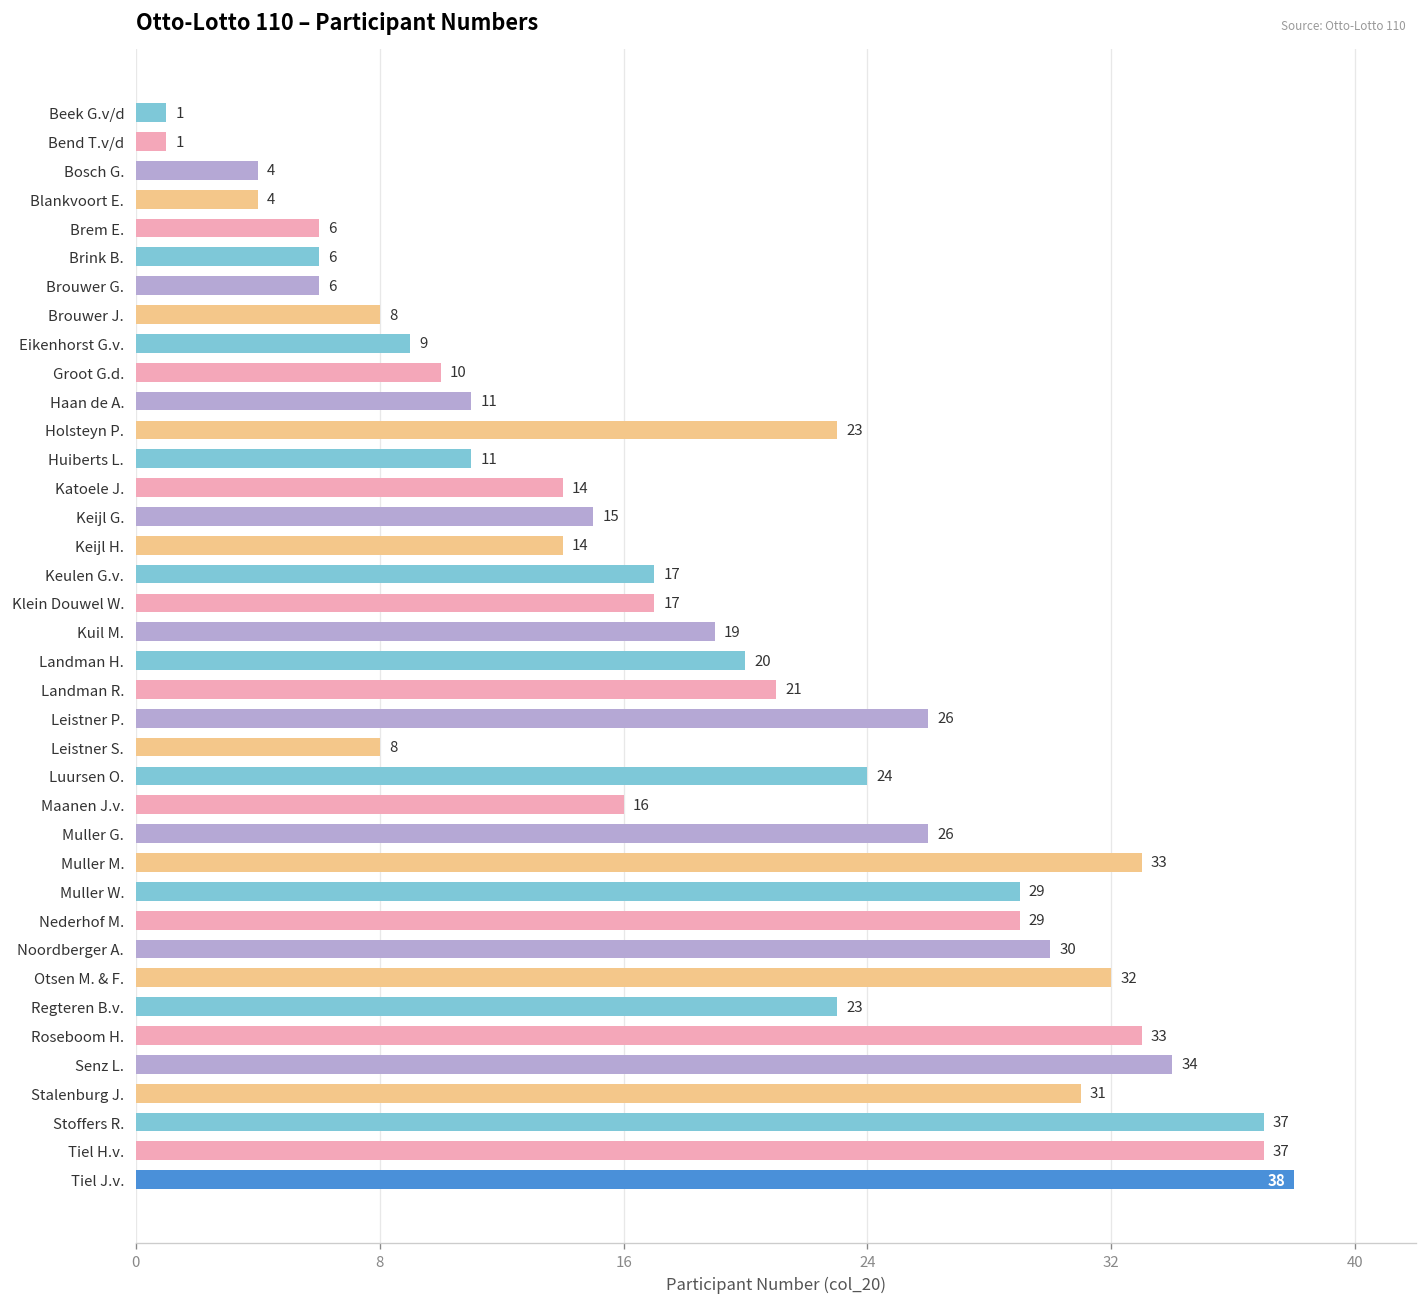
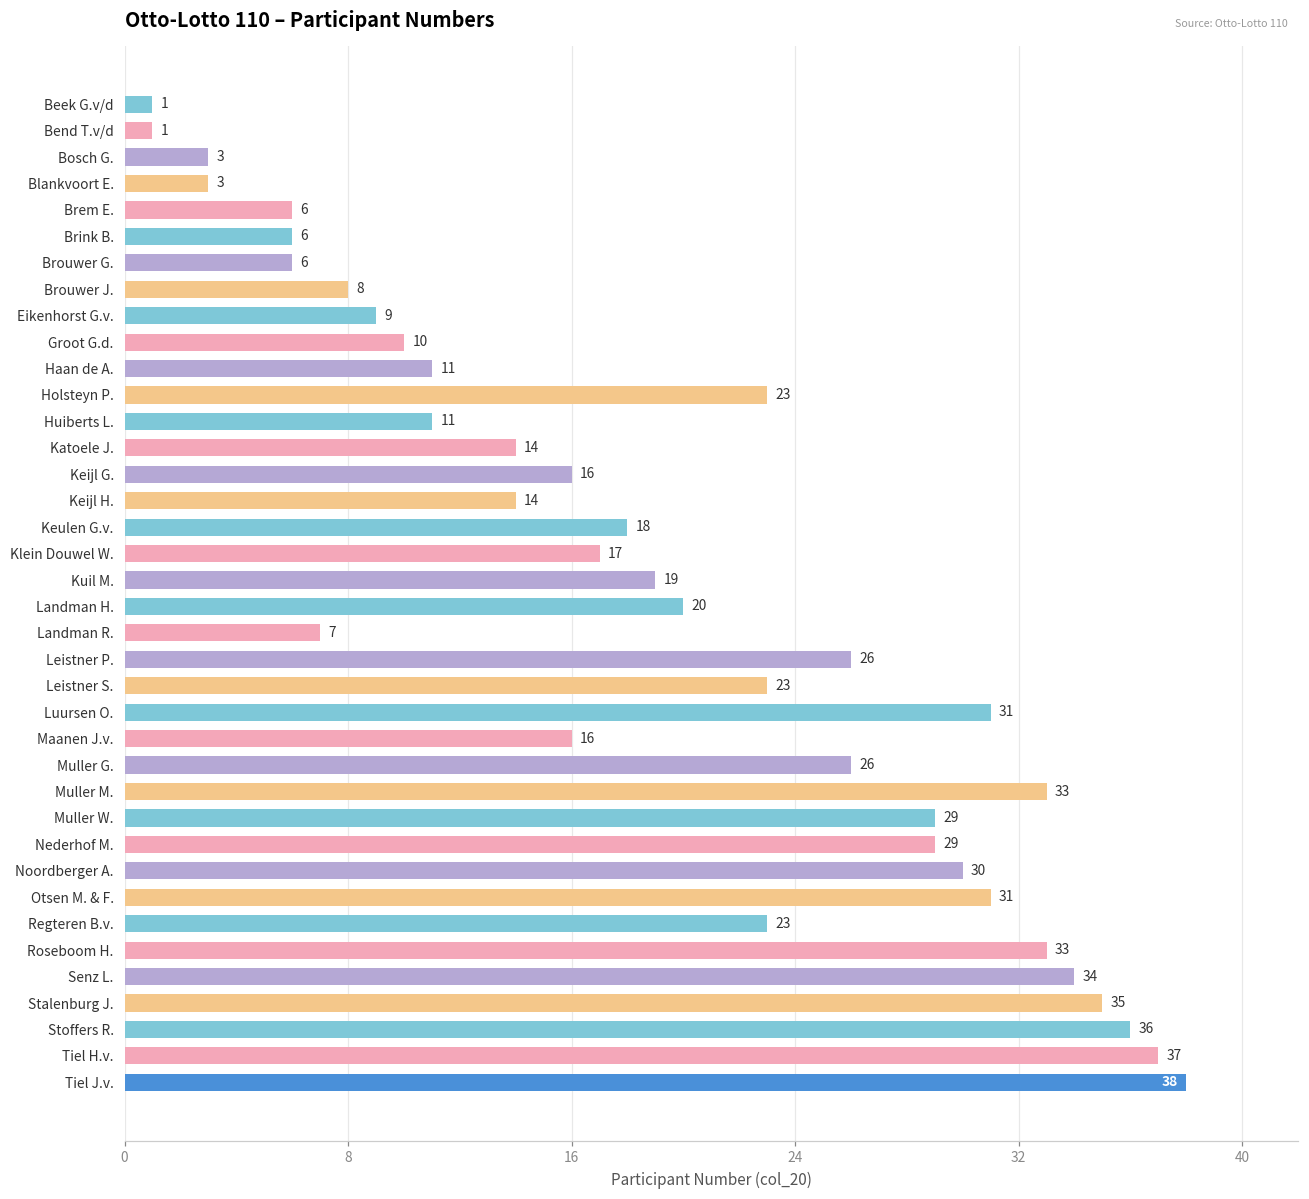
Bosch G.: 4 -> 3
Blankvoort E.: 4 -> 3
Keijl G.: 15 -> 16
Keulen G.v.: 17 -> 18
Landman R.: 21 -> 7
Leistner S.: 8 -> 23
Luursen O.: 24 -> 31
Otsen M. & F.: 32 -> 31
Stalenburg J.: 31 -> 35
Stoffers R.: 37 -> 36
